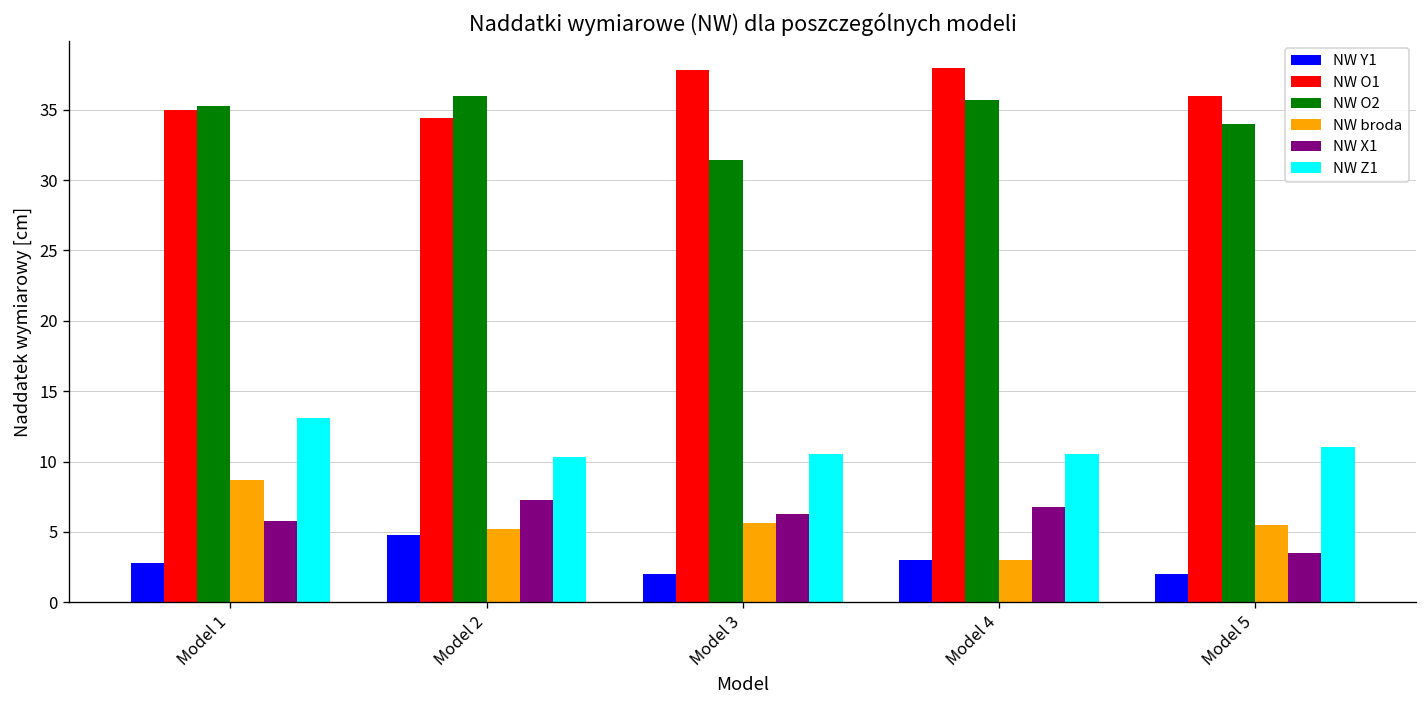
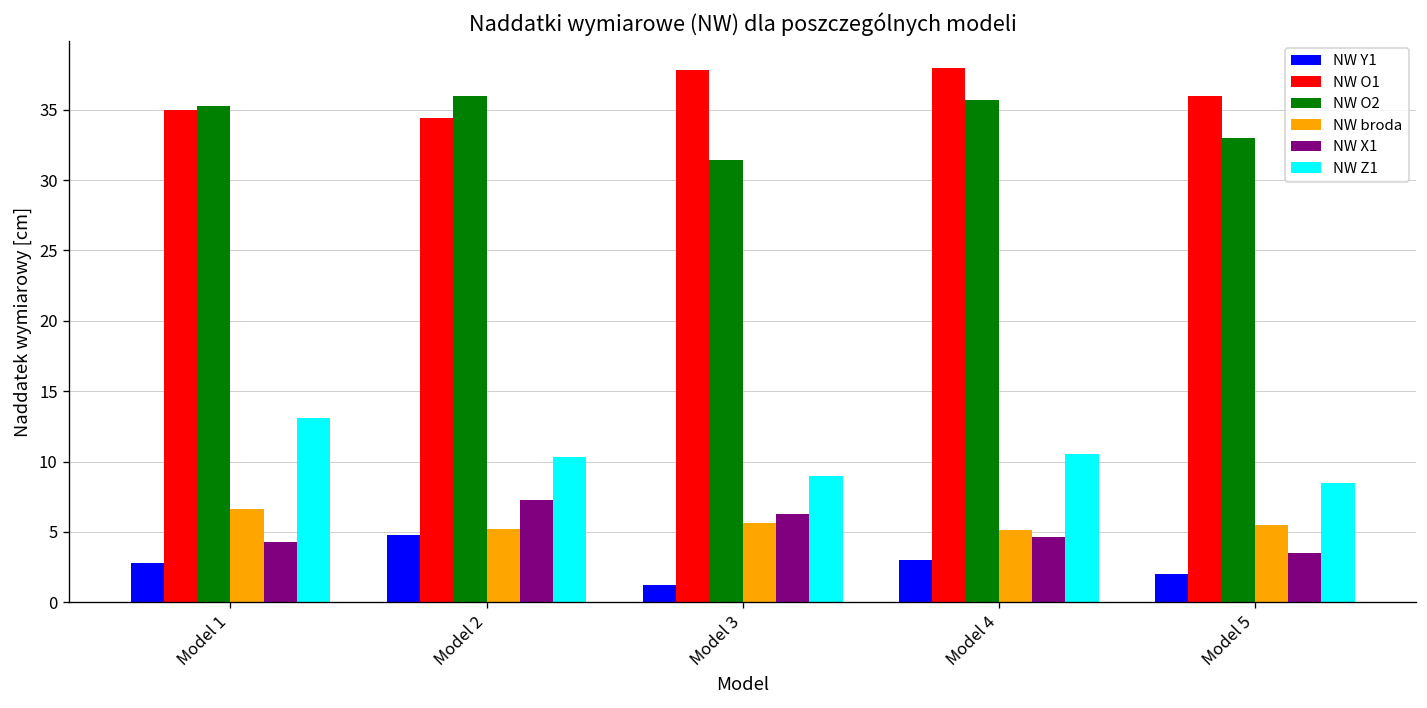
NW broda, Model 1: 8.7 -> 6.6
NW X1, Model 1: 5.8 -> 4.3
NW Y1, Model 3: 2.0 -> 1.2
NW Z1, Model 3: 10.5 -> 9.0
NW broda, Model 4: 3.0 -> 5.1
NW X1, Model 4: 6.8 -> 4.6
NW O2, Model 5: 34 -> 33
NW Z1, Model 5: 11.0 -> 8.5
